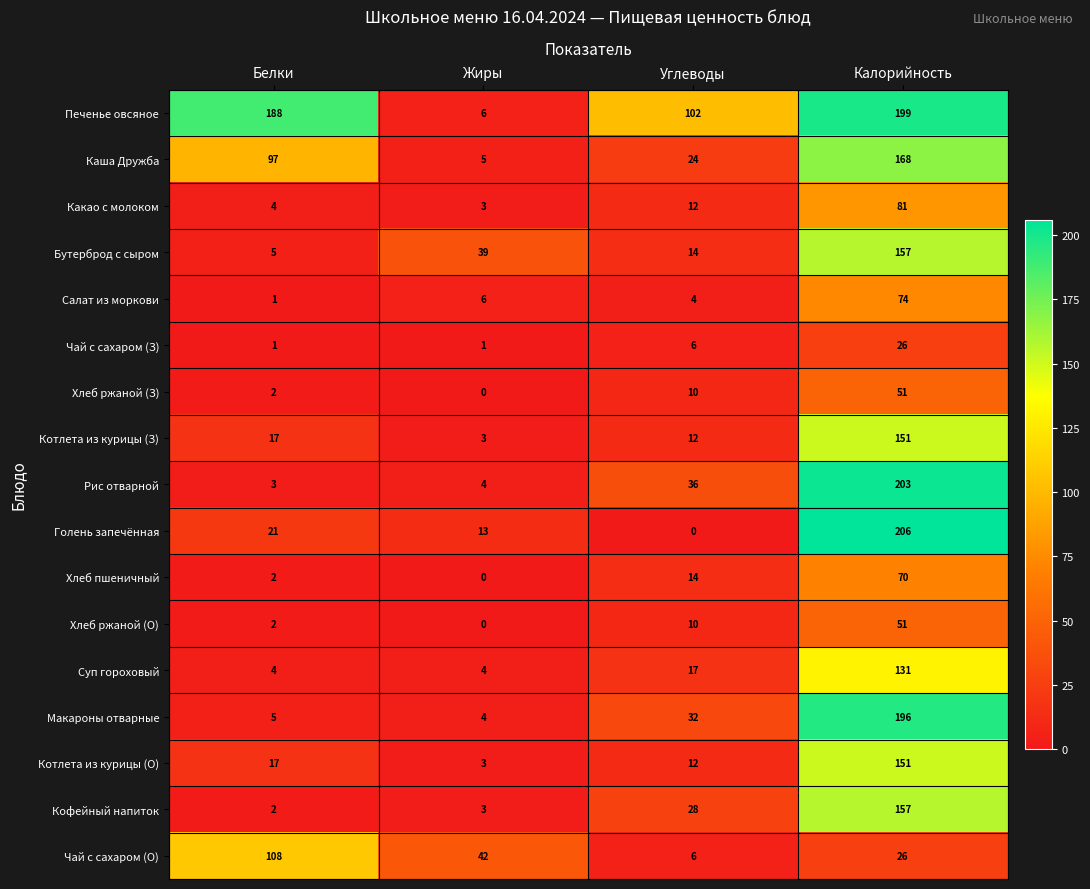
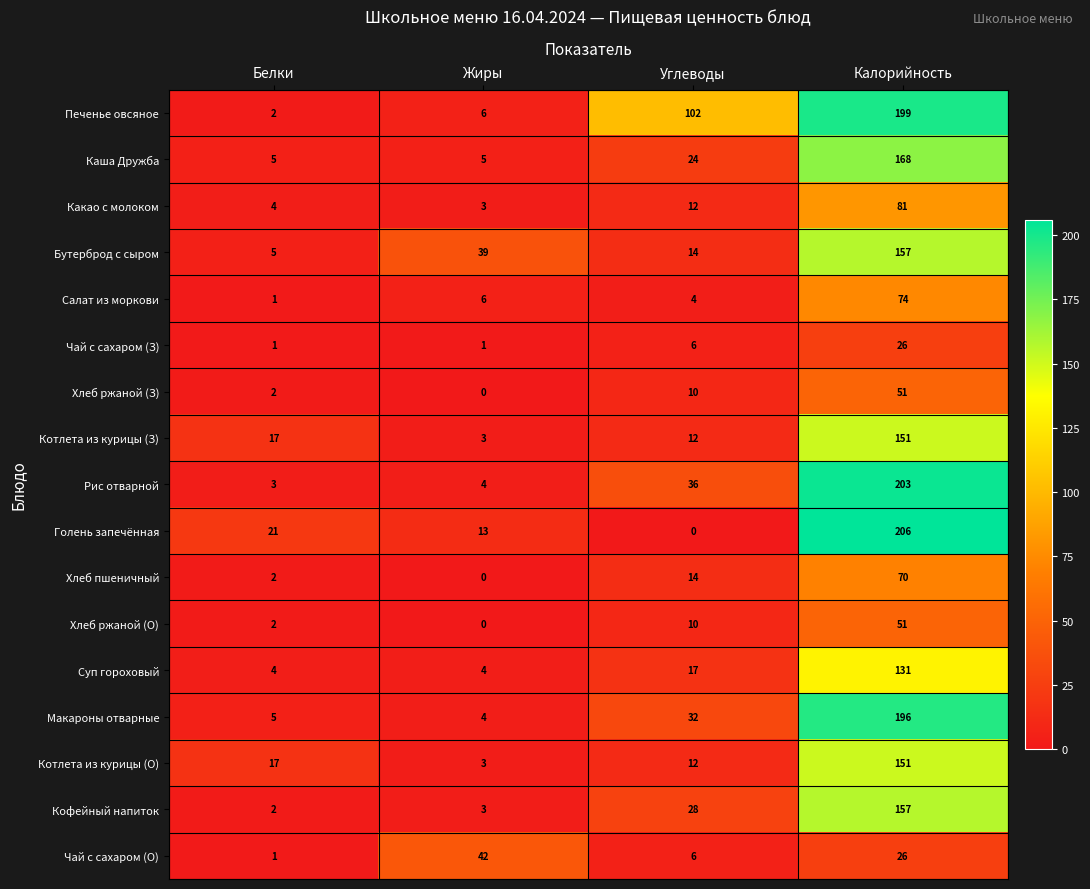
Печенье овсяное, Белки: 188 -> 2
Каша Дружба, Белки: 97 -> 5
Чай с сахаром (О), Белки: 108 -> 1
